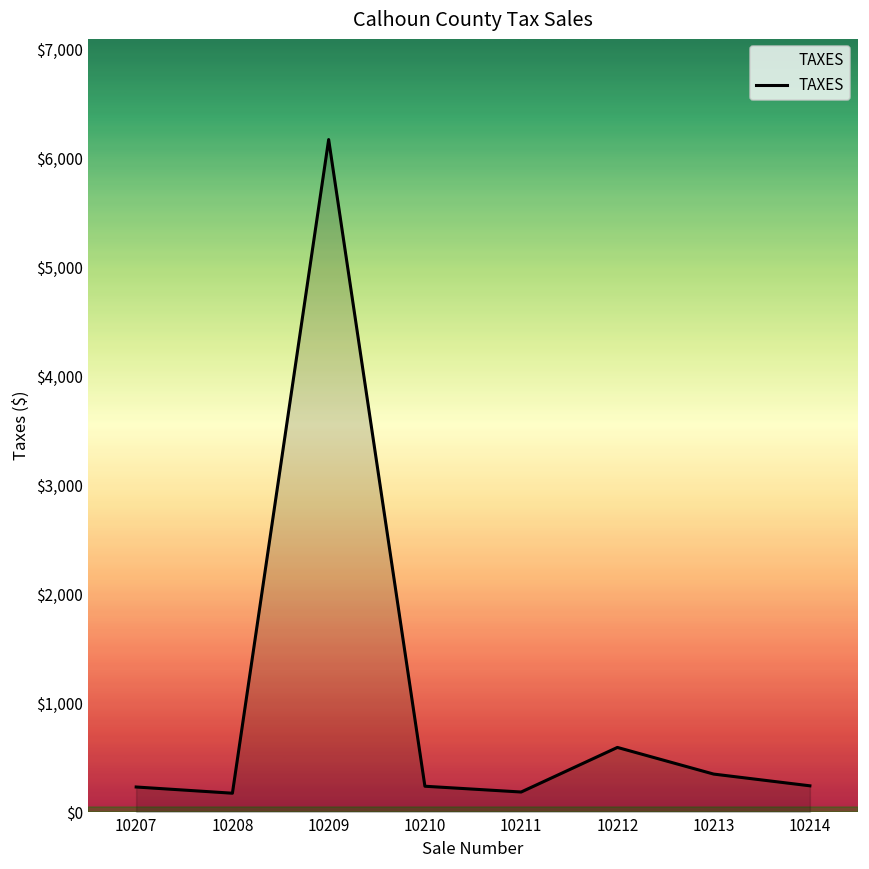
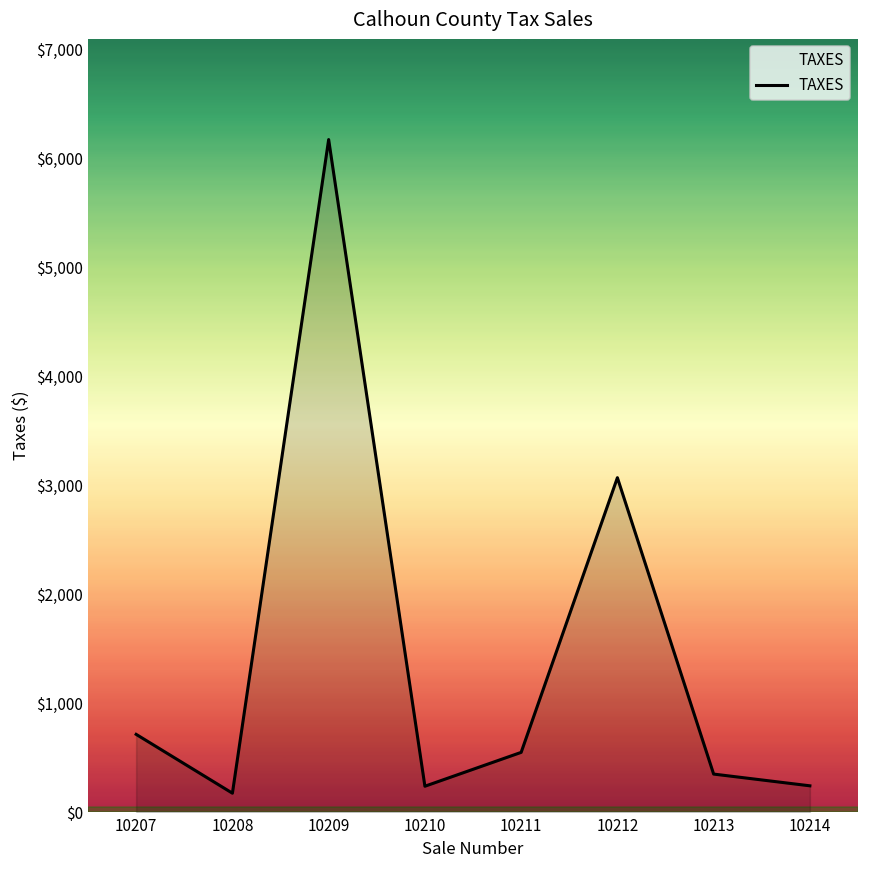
10207: $200 -> $700
10211: $200 -> $600
10212: $600 -> $3,100
